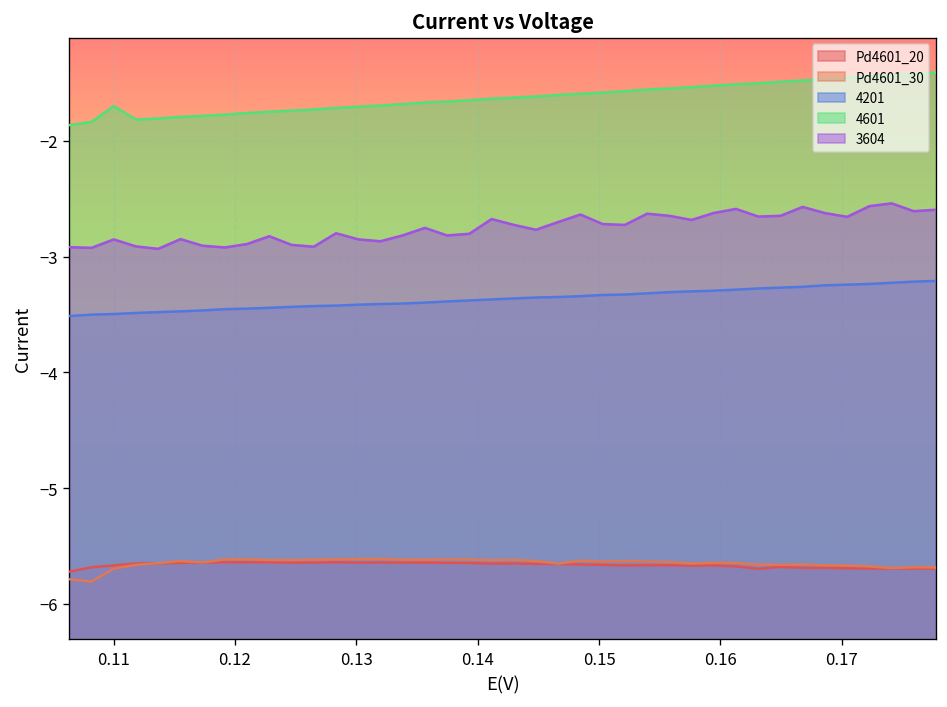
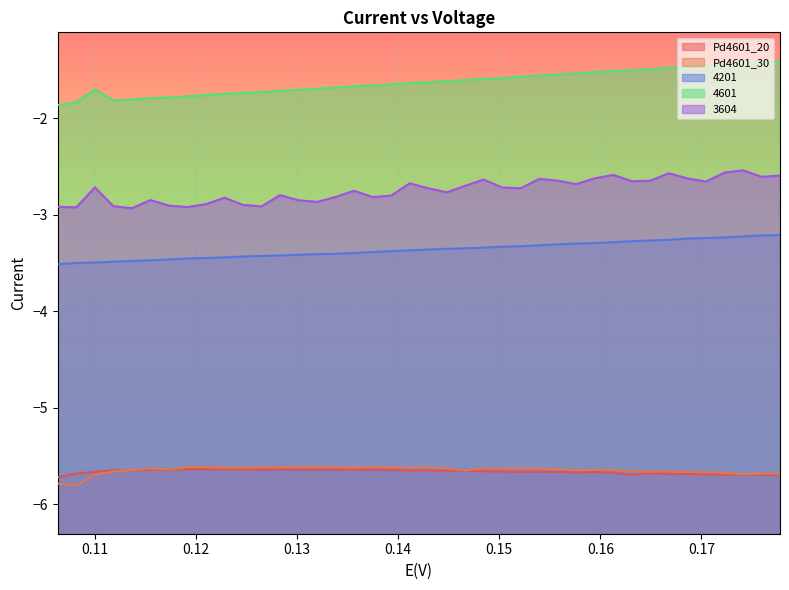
3604, 0.11: -2.9 -> -2.7
